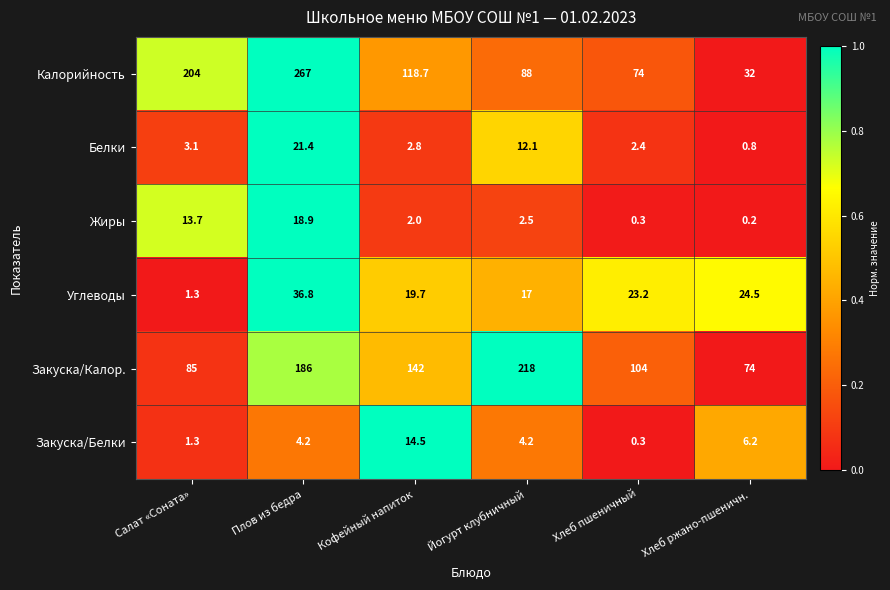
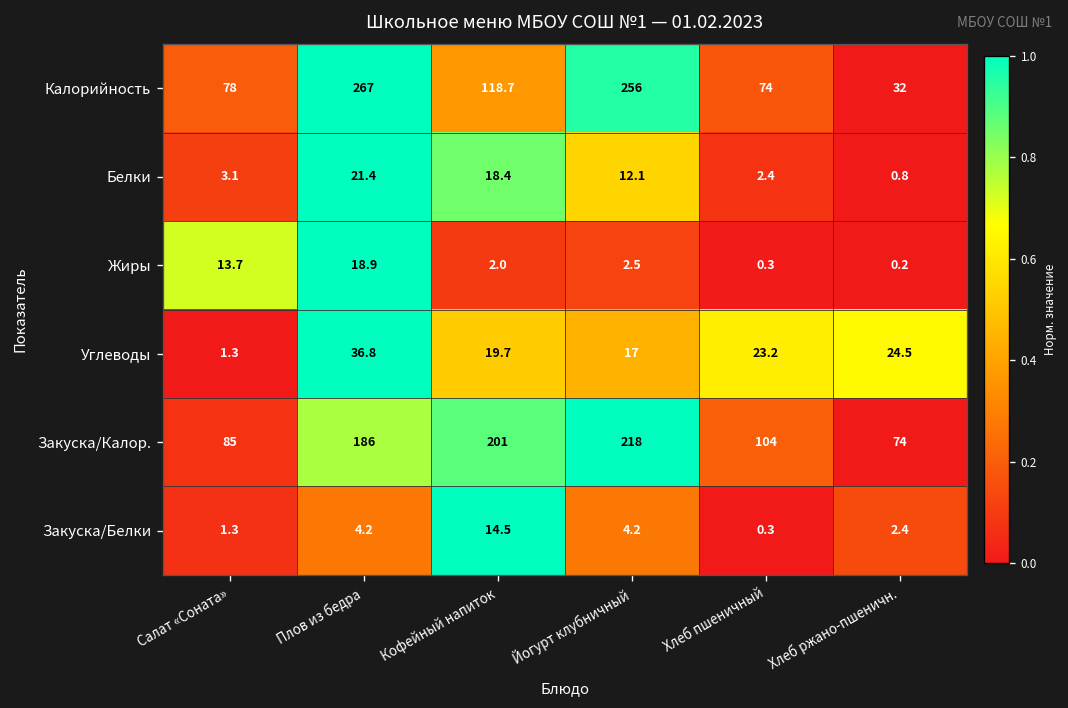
Калорийность, Салат «Соната»: 204 -> 78
Калорийность, Йогурт клубничный: 88 -> 256
Белки, Кофейный напиток: 2.8 -> 18.4
Закуска/Калор., Кофейный напиток: 142 -> 201
Закуска/Белки, Хлеб ржано-пшеничн.: 6.2 -> 2.4
